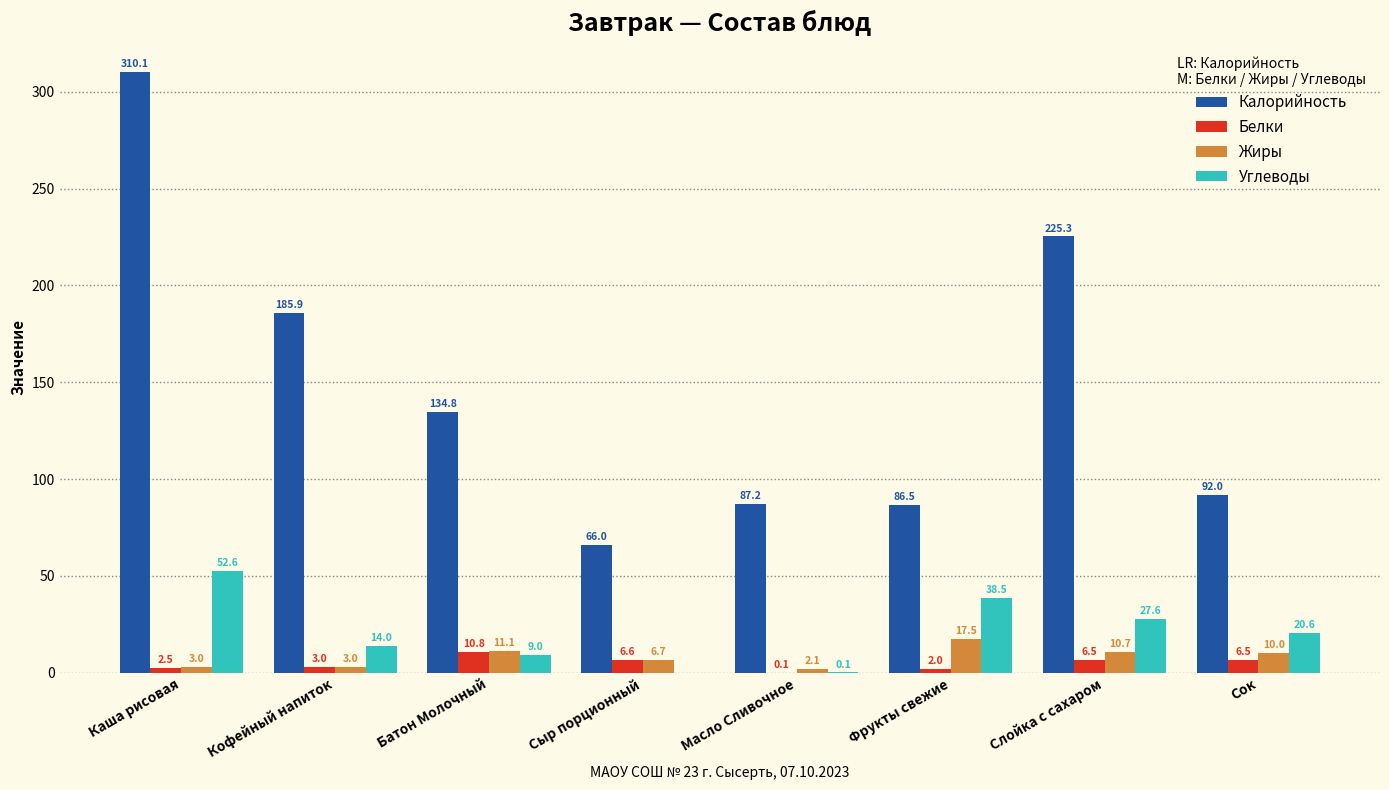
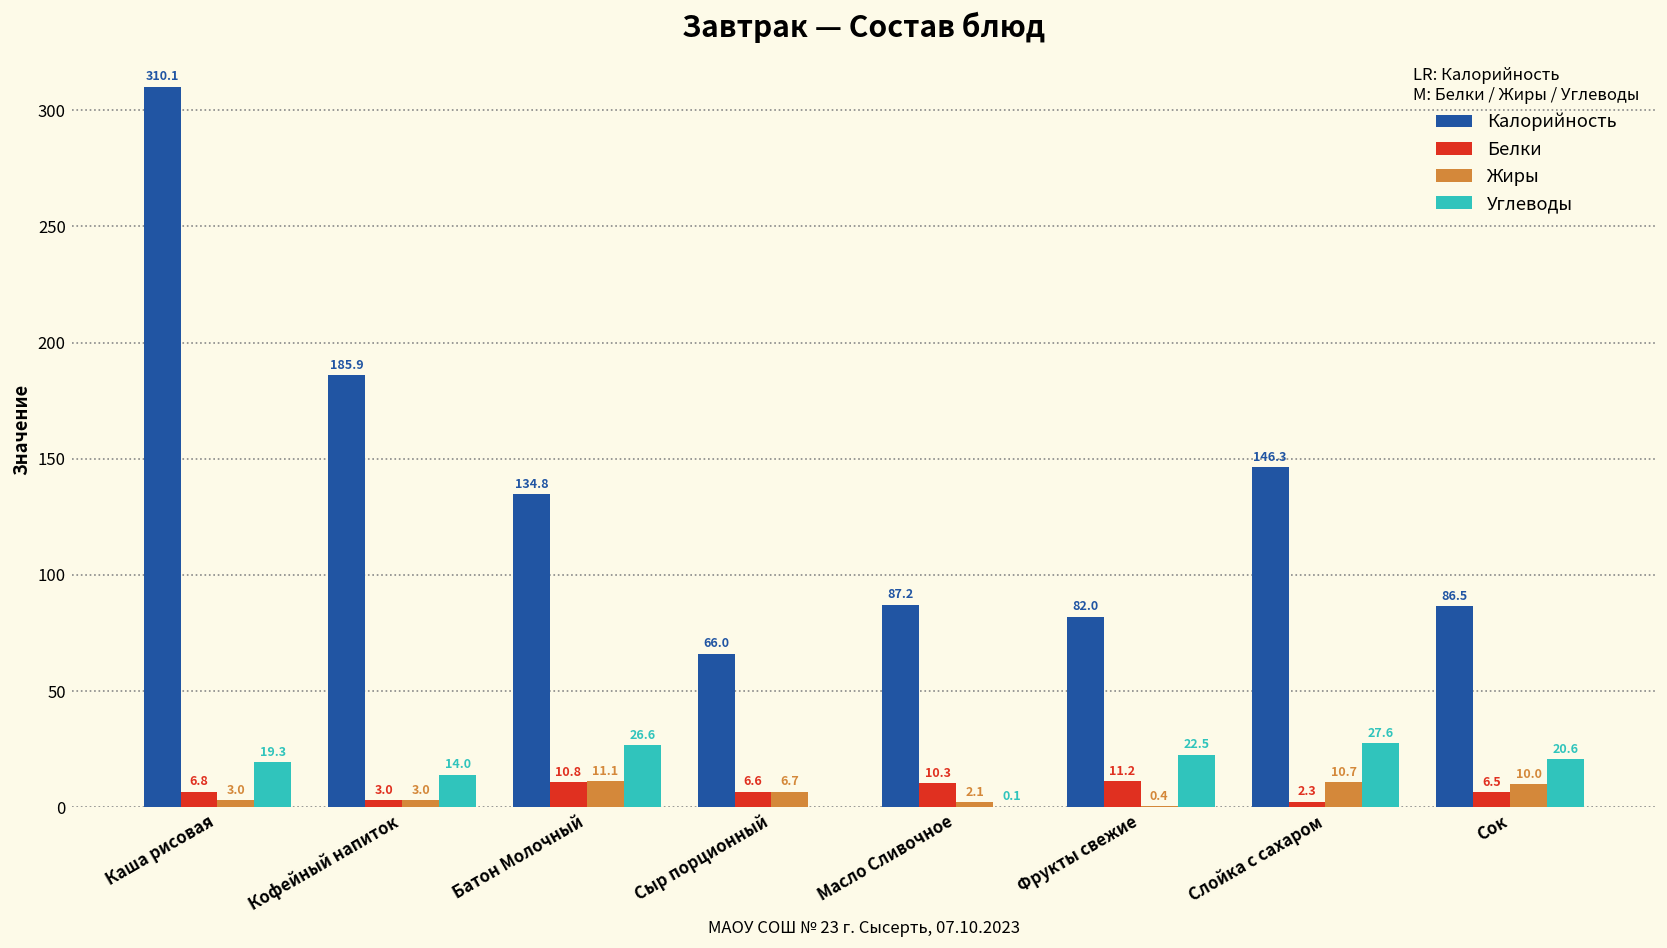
Белки, Каша рисовая: 2.5 -> 6.8
Углеводы, Каша рисовая: 52.6 -> 19.3
Углеводы, Батон Молочный: 9.0 -> 26.6
Белки, Масло Сливочное: 0.1 -> 10.3
Калорийность, Фрукты свежие: 86.5 -> 82.0
Белки, Фрукты свежие: 2.0 -> 11.2
Жиры, Фрукты свежие: 17.5 -> 0.4
Углеводы, Фрукты свежие: 38.5 -> 22.5
Калорийность, Слойка с сахаром: 225.3 -> 146.3
Белки, Слойка с сахаром: 6.5 -> 2.3
Калорийность, Сок: 92.0 -> 86.5
